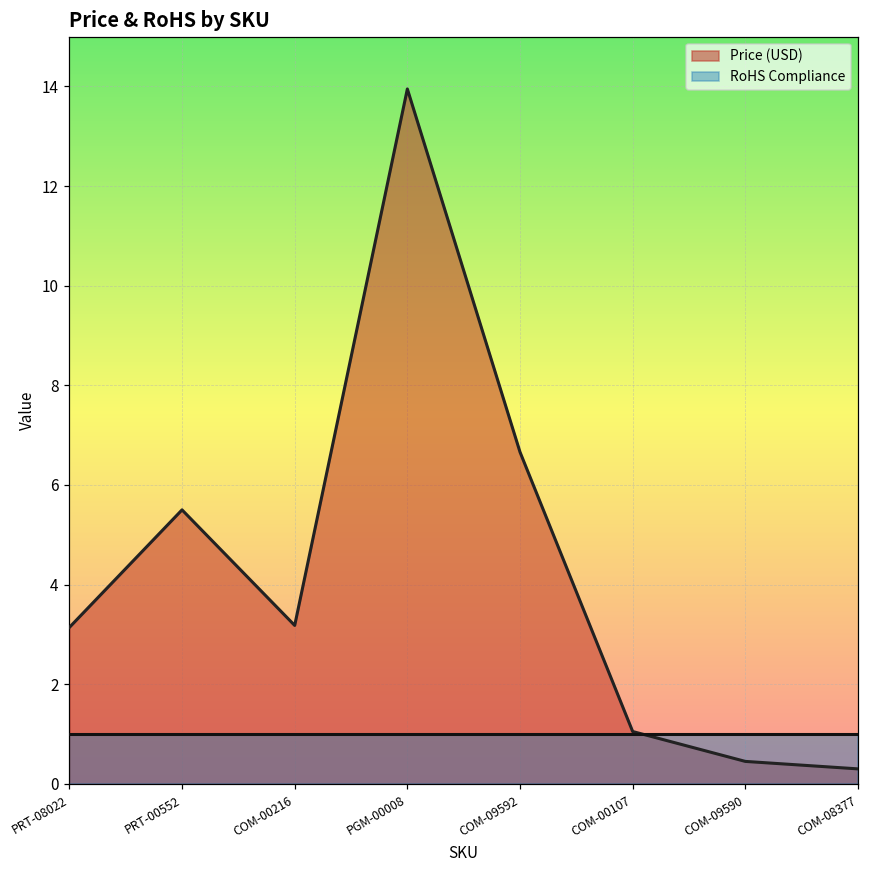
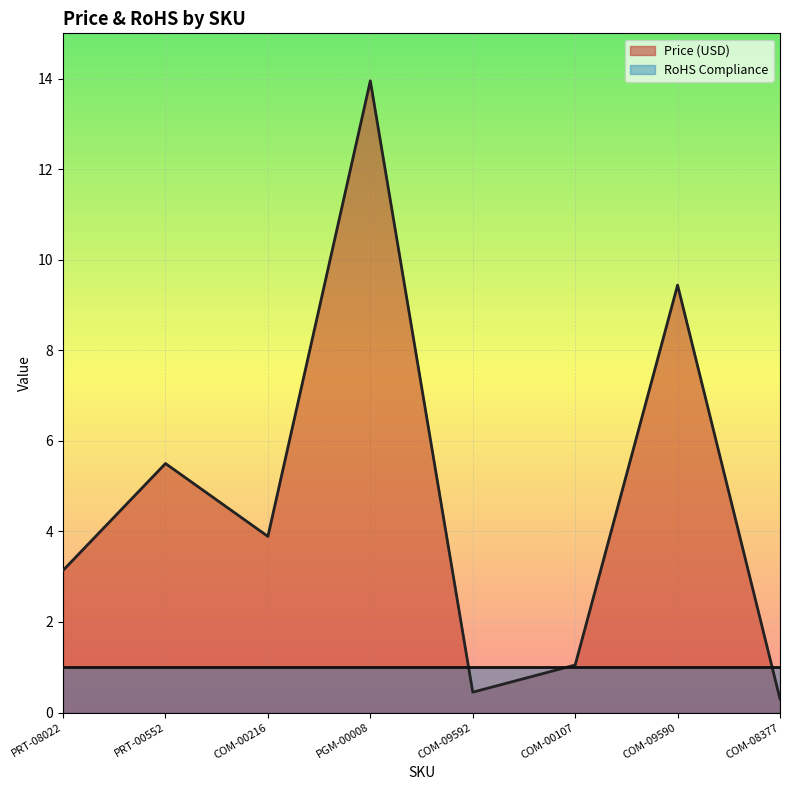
Price (USD), COM-00216: 3.2 -> 3.9
Price (USD), COM-09592: 6.7 -> 0.5
Price (USD), COM-09590: 0.5 -> 9.4
